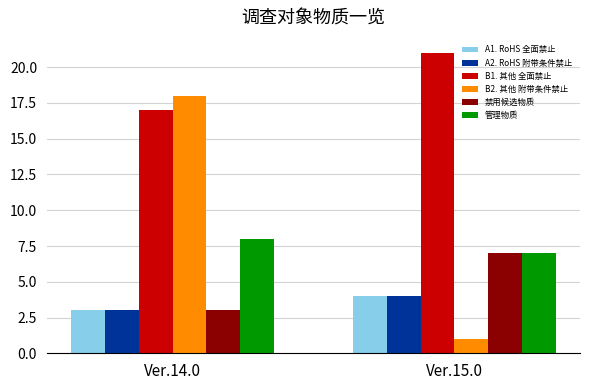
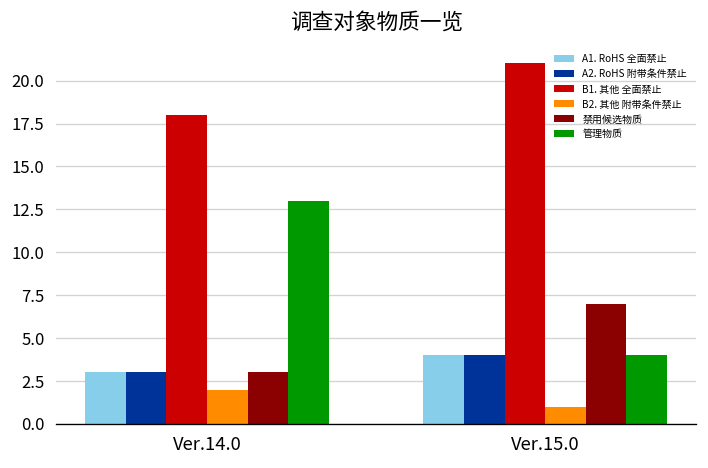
B1. 其他 全面禁止, Ver.14.0: 17 -> 18
B2. 其他 附带条件禁止, Ver.14.0: 18 -> 2
管理物质, Ver.14.0: 8 -> 13
管理物质, Ver.15.0: 7 -> 4
